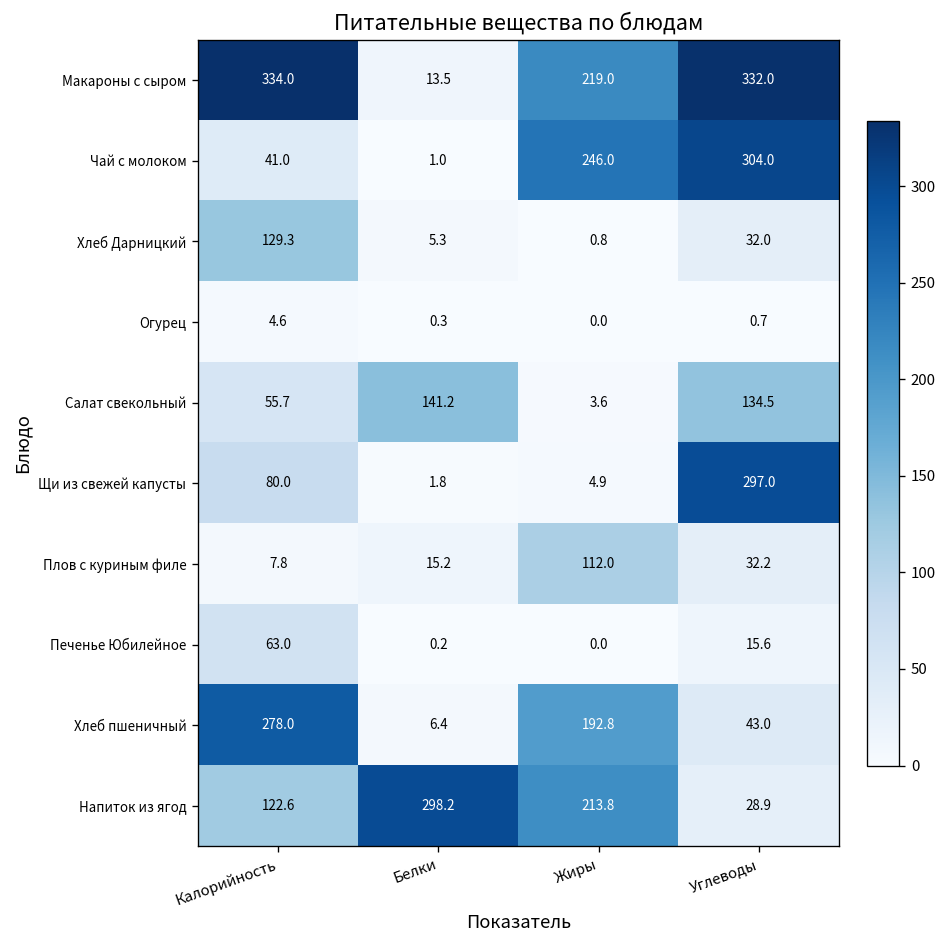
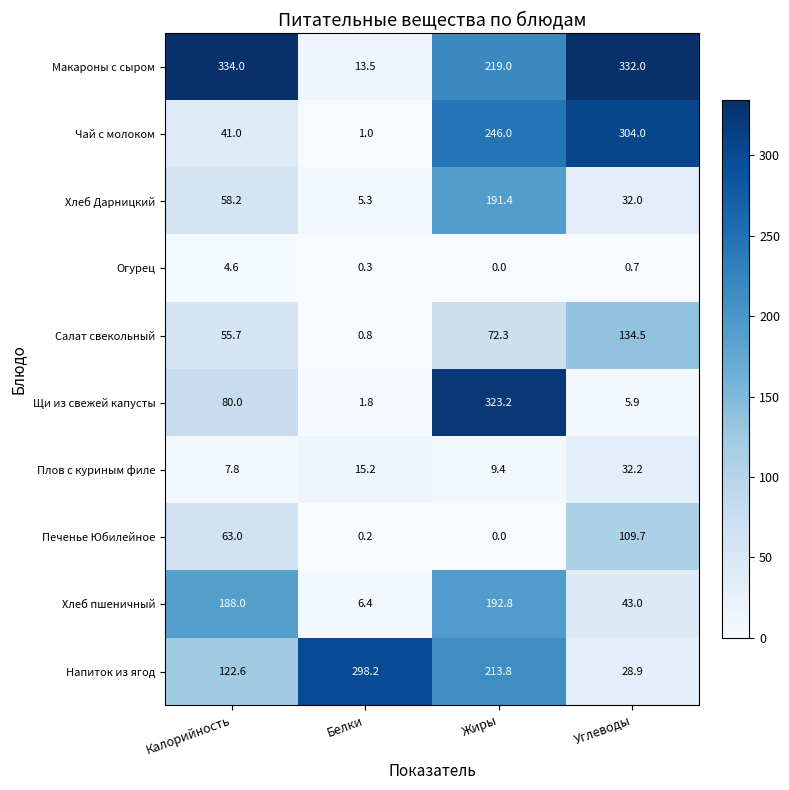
Хлеб Дарницкий, Калорийность: 129.3 -> 58.2
Хлеб Дарницкий, Жиры: 0.8 -> 191.4
Салат свекольный, Белки: 141.2 -> 0.8
Салат свекольный, Жиры: 3.6 -> 72.3
Щи из свежей капусты, Жиры: 4.9 -> 323.2
Щи из свежей капусты, Углеводы: 297.0 -> 5.9
Плов с куриным филе, Жиры: 112.0 -> 9.4
Печенье Юбилейное, Углеводы: 15.6 -> 109.7
Хлеб пшеничный, Калорийность: 278.0 -> 188.0
